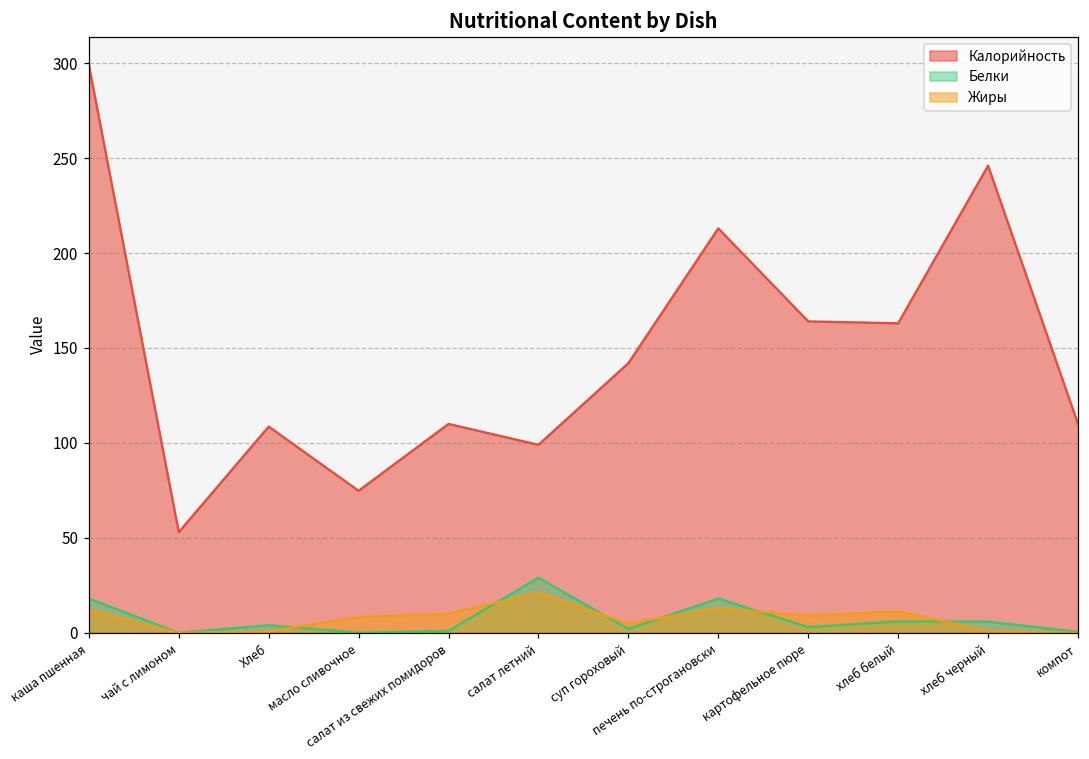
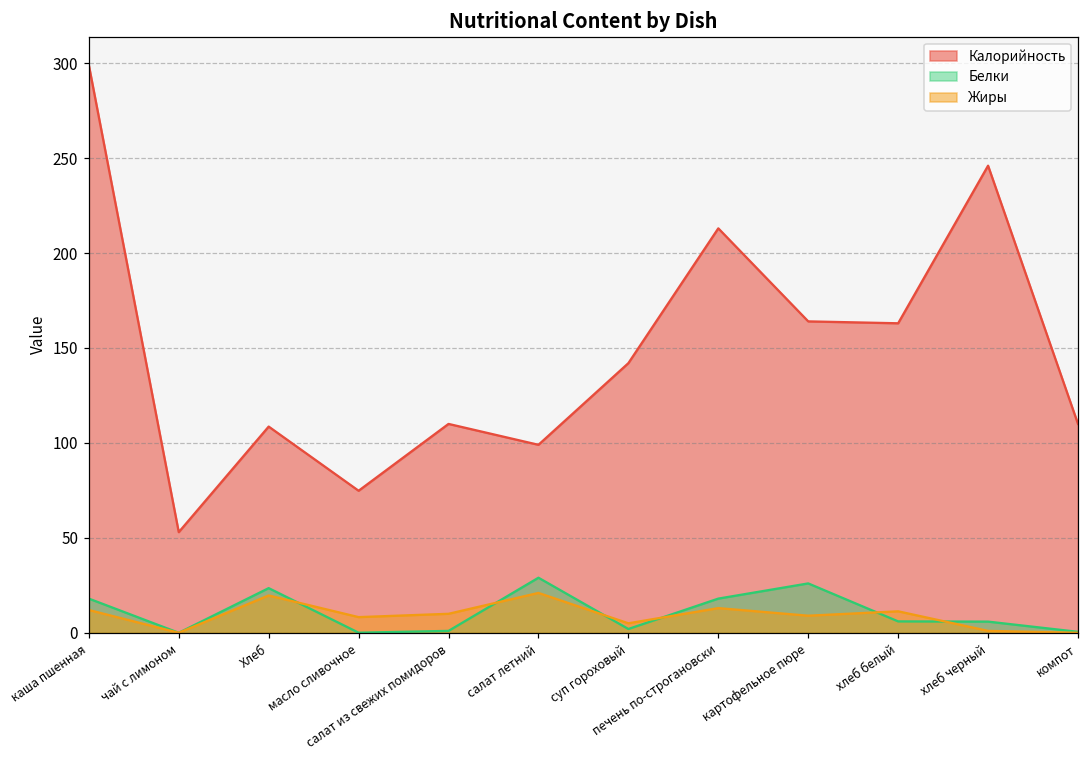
Белки, Хлеб: 4 -> 24
Жиры, Хлеб: 1 -> 20
Белки, картофельное пюре: 3 -> 26
